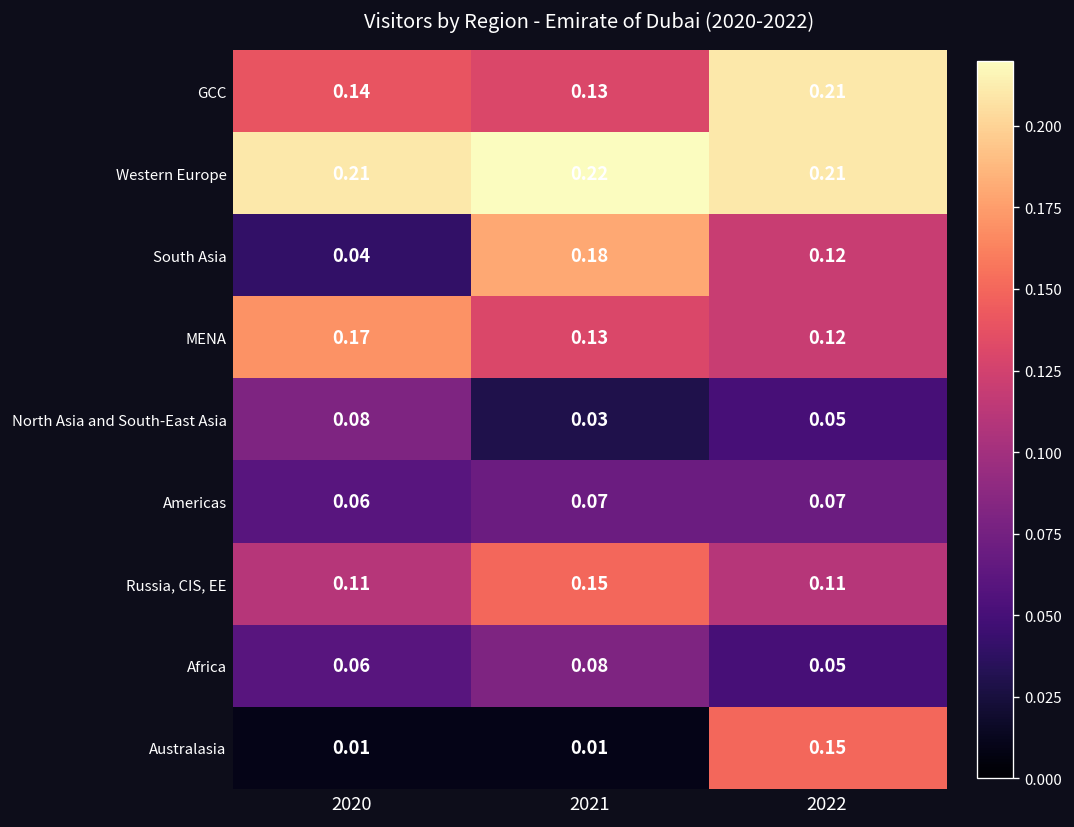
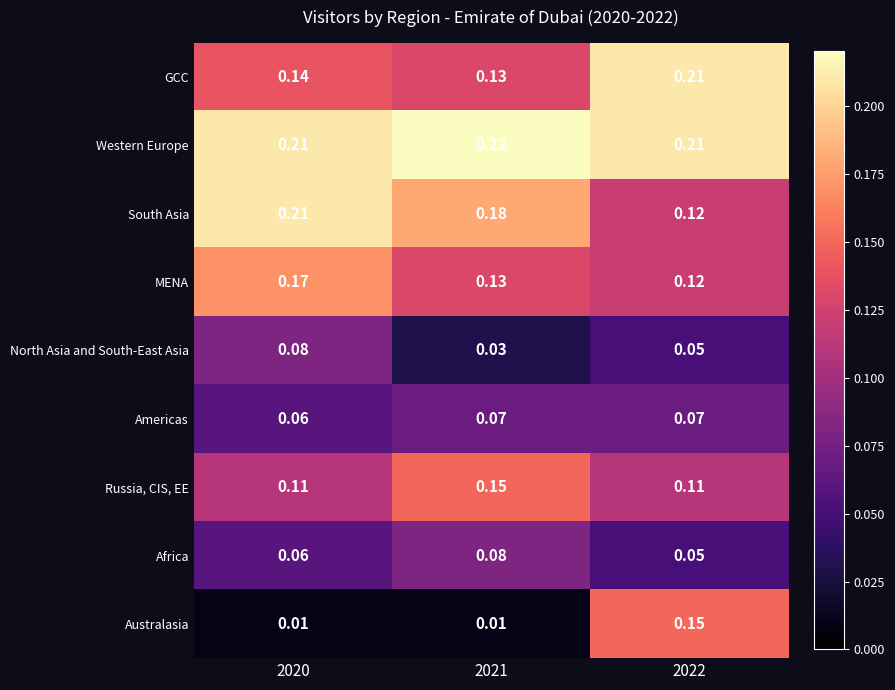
South Asia, 2020: 0.04 -> 0.21
